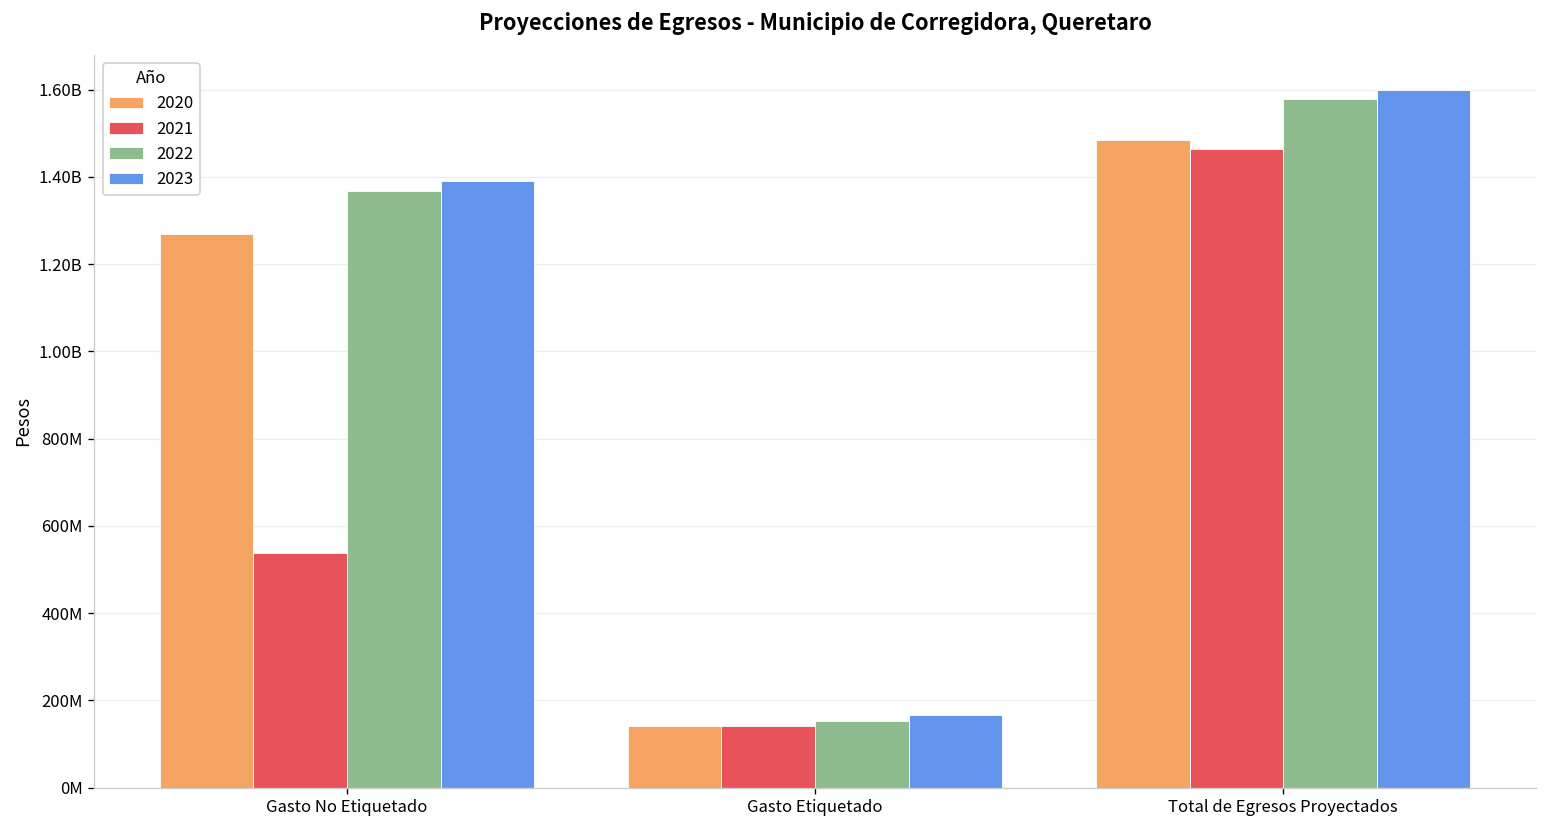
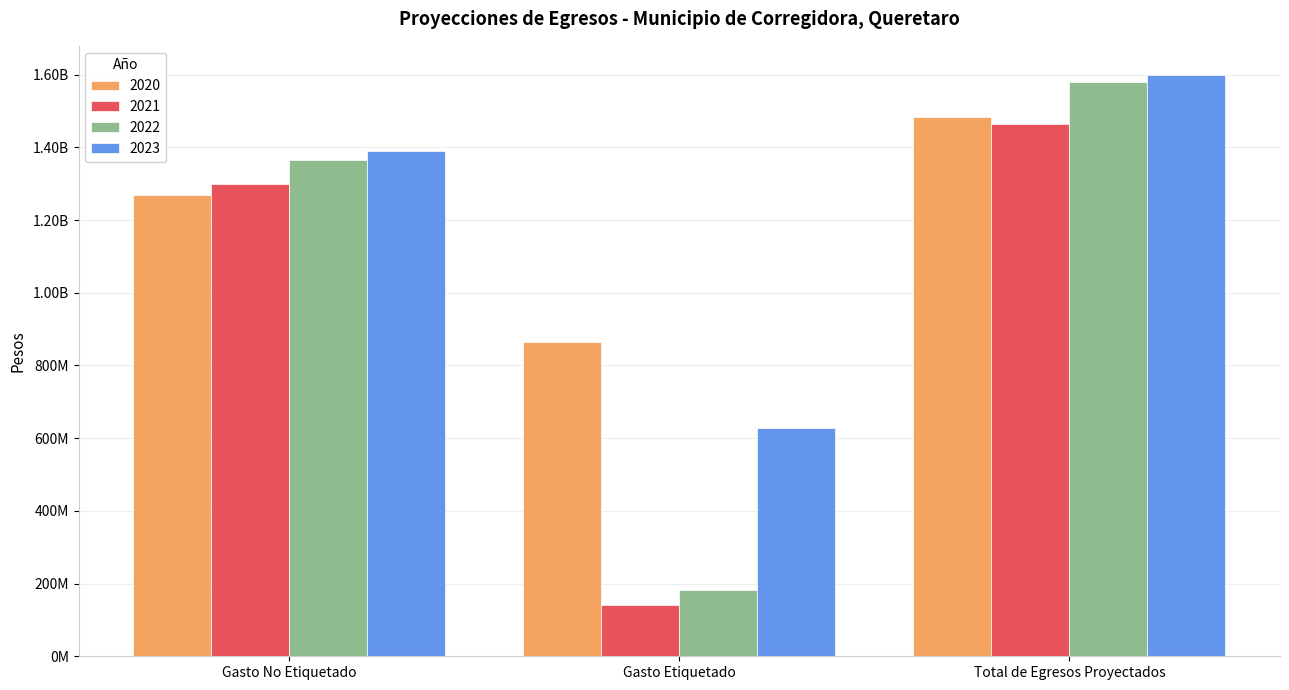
2021, Gasto No Etiquetado: 540000000 -> 1300000000
2020, Gasto Etiquetado: 140000000 -> 870000000
2022, Gasto Etiquetado: 150000000 -> 180000000
2023, Gasto Etiquetado: 170000000 -> 630000000
